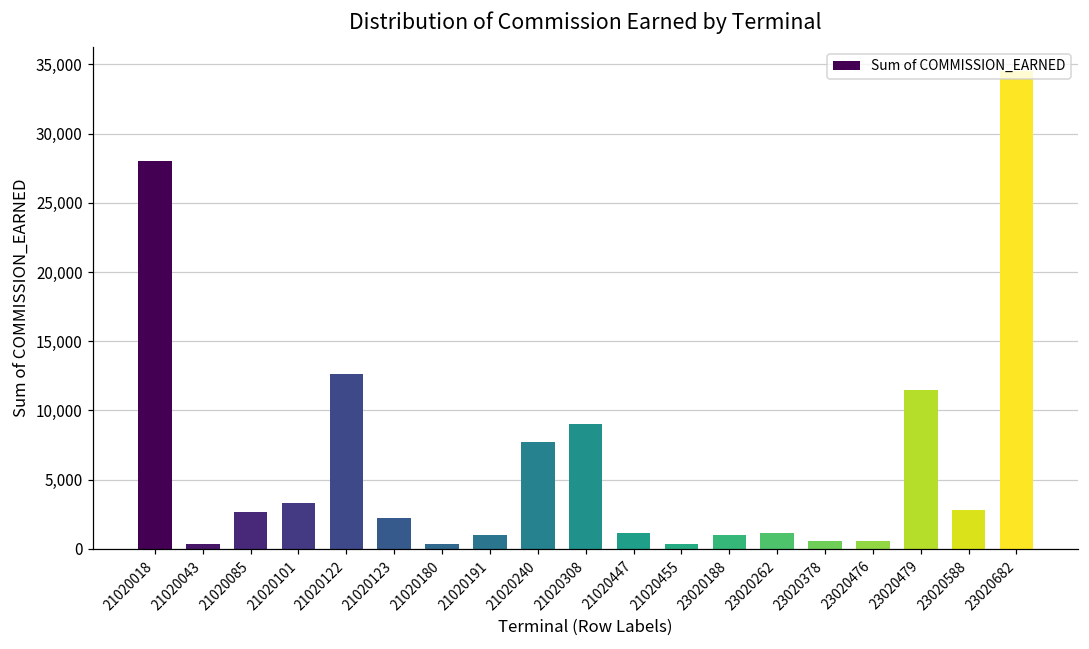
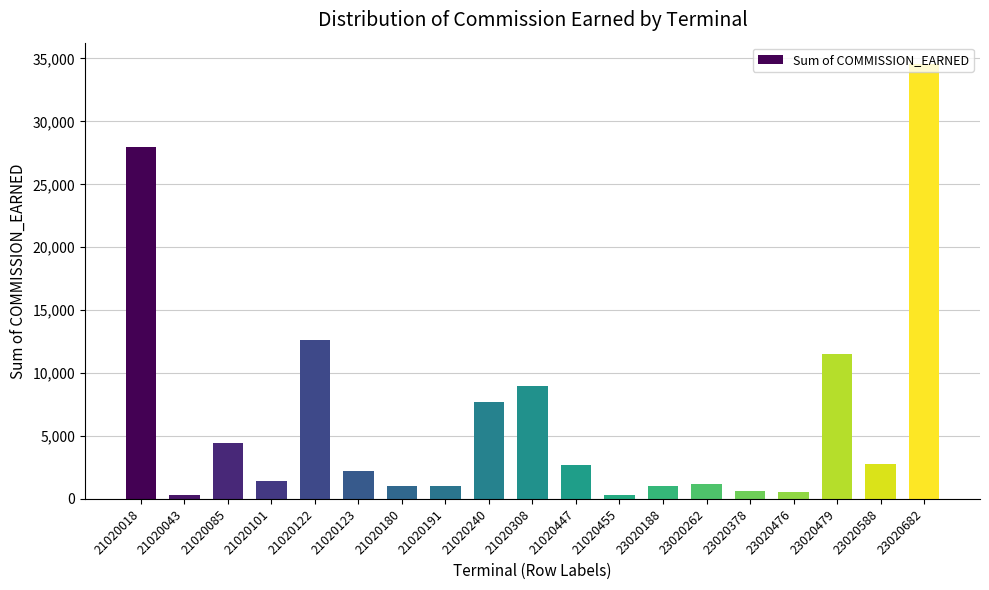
21020085: 2,700 -> 4,400
21020101: 3,300 -> 1,400
21020180: 300 -> 1,000
21020447: 1,100 -> 2,700
